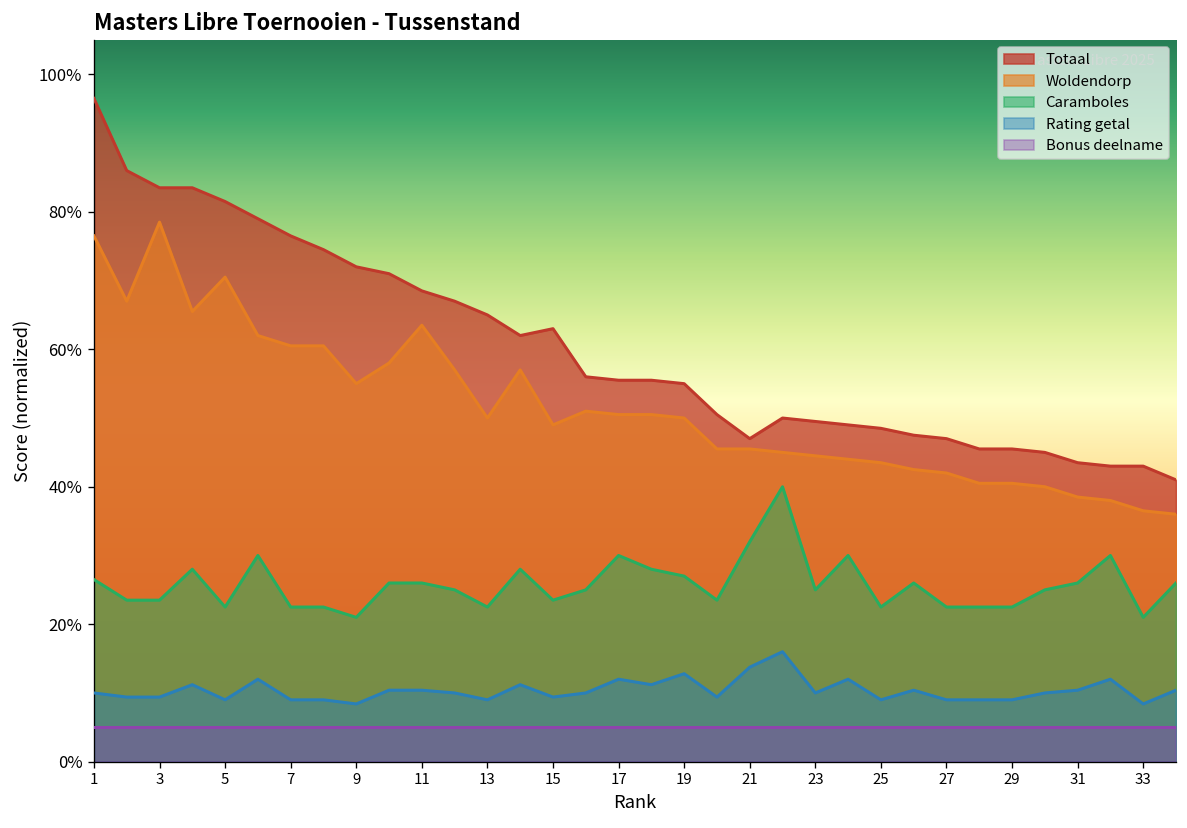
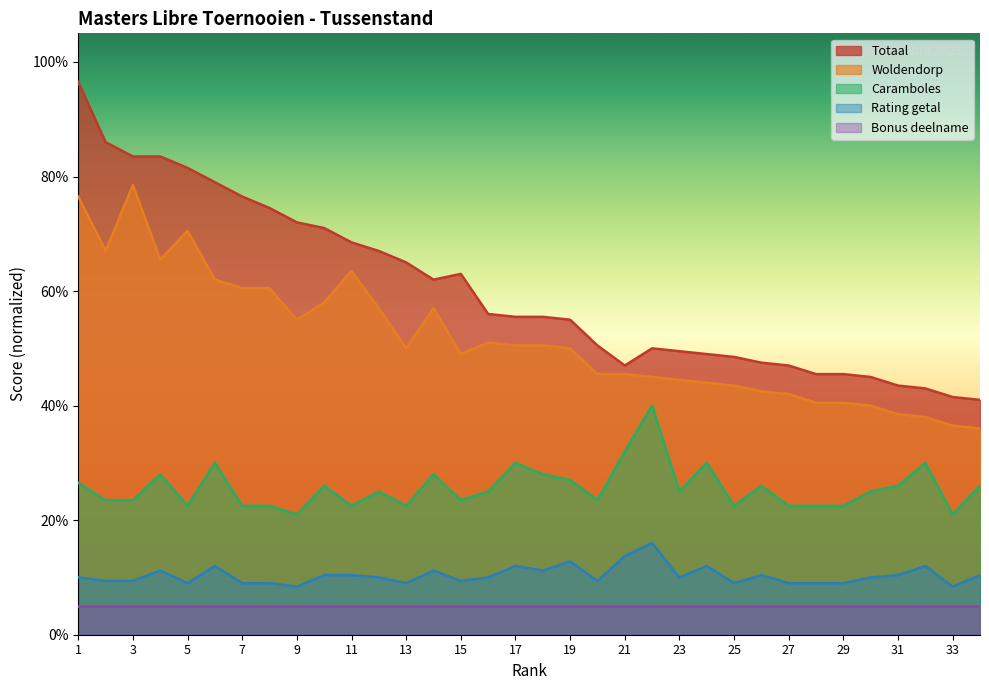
Caramboles, 11: 26% -> 23%
Totaal, 33: 43% -> 42%
